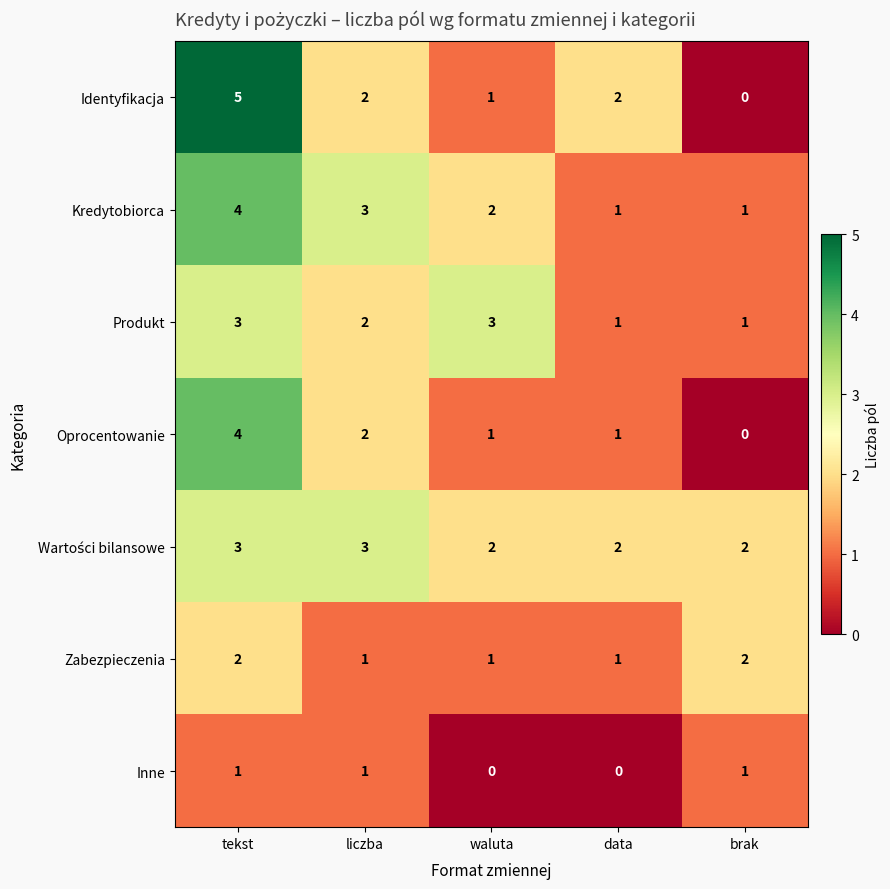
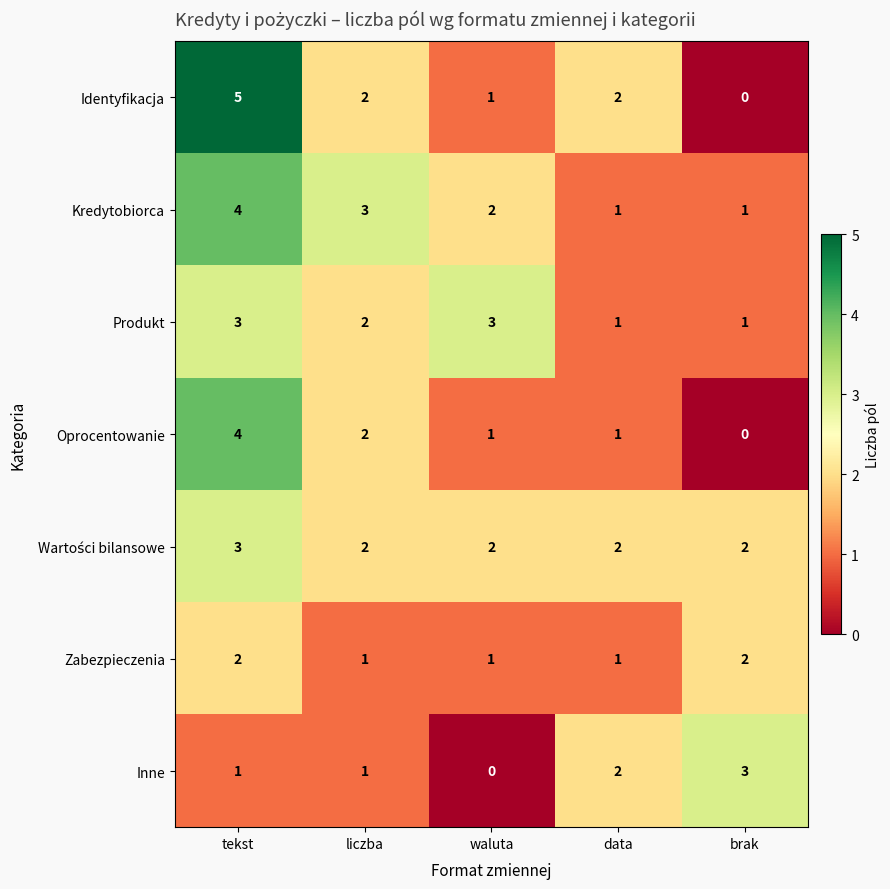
Wartości bilansowe, liczba: 3 -> 2
Inne, data: 0 -> 2
Inne, brak: 1 -> 3
